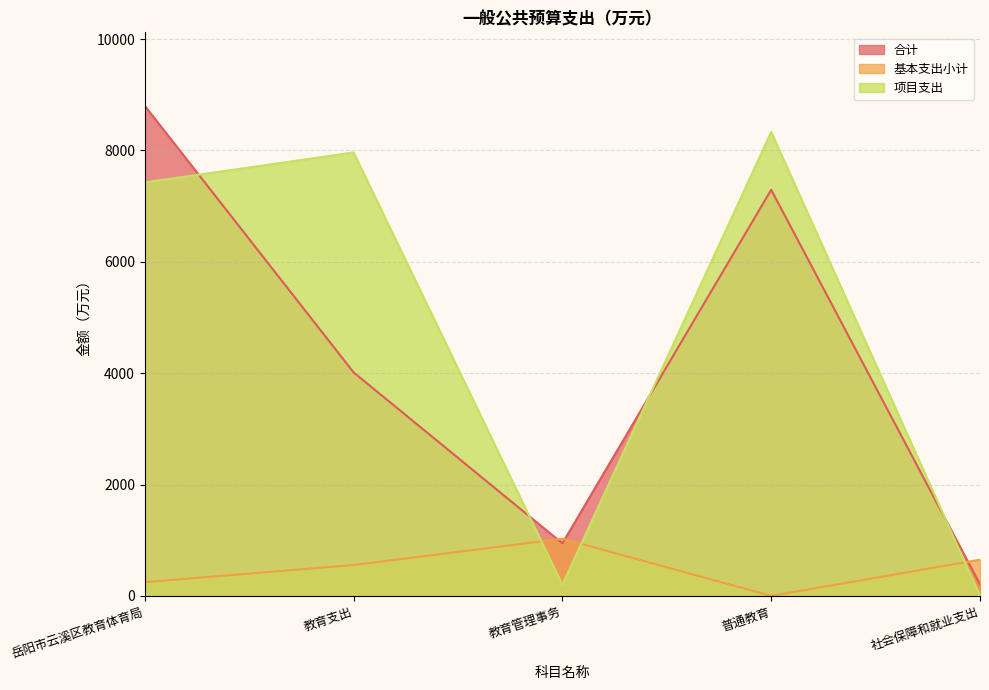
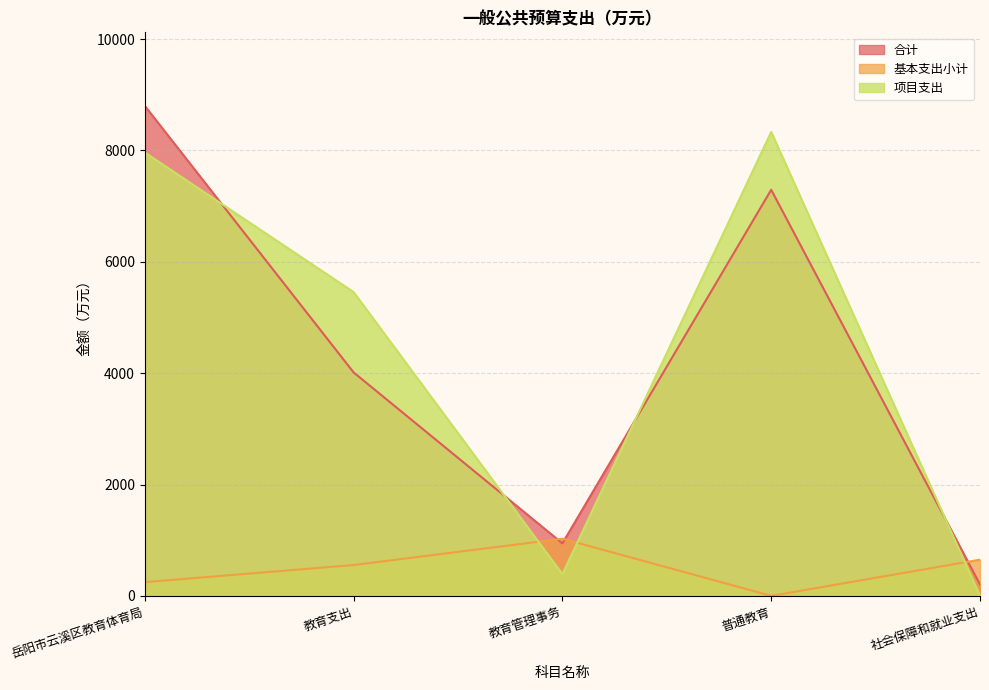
项目支出, 岳阳市云溪区教育体育局: 7400 -> 8000
项目支出, 教育支出: 8000 -> 5500
项目支出, 教育管理事务: 200 -> 400
